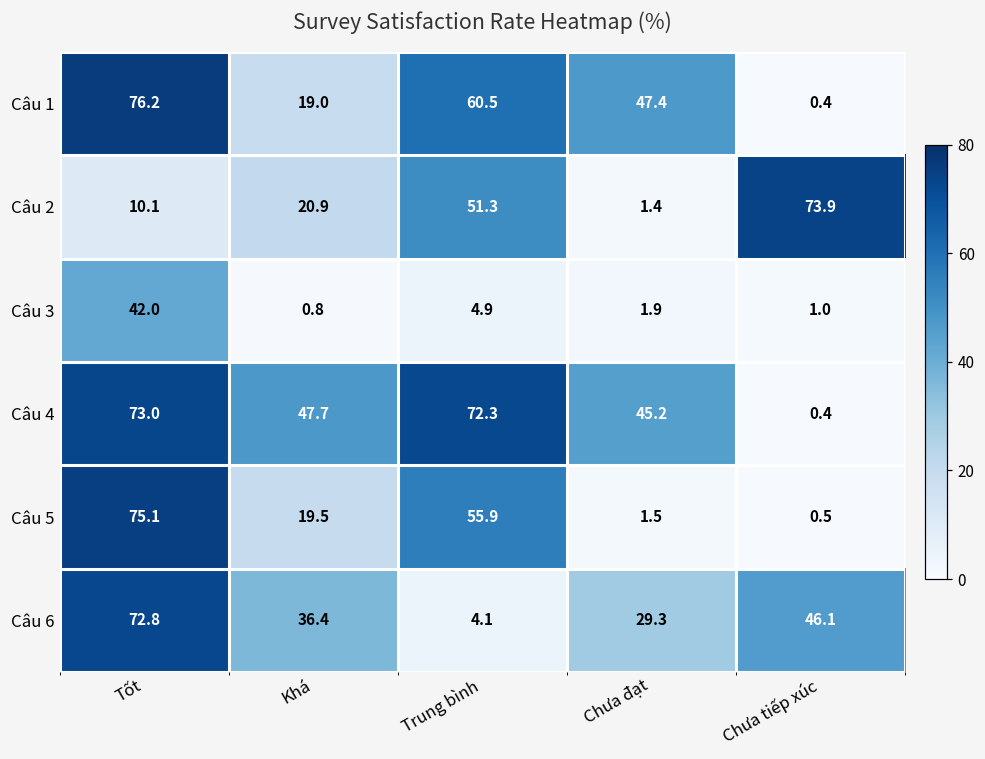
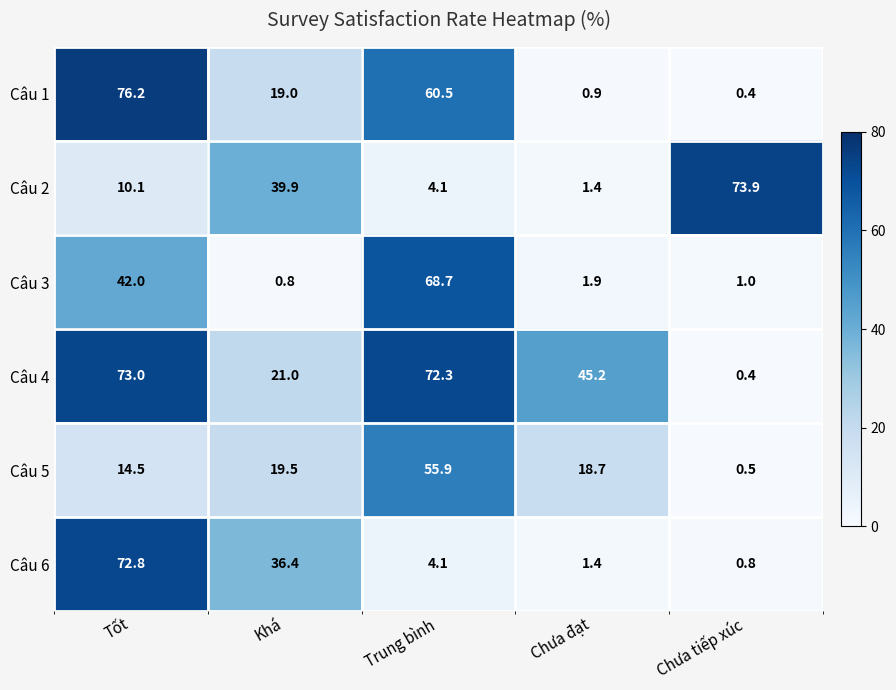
Câu 1, Chưa đạt: 47.4 -> 0.9
Câu 2, Khá: 20.9 -> 39.9
Câu 2, Trung bình: 51.3 -> 4.1
Câu 3, Trung bình: 4.9 -> 68.7
Câu 4, Khá: 47.7 -> 21.0
Câu 5, Tốt: 75.1 -> 14.5
Câu 5, Chưa đạt: 1.5 -> 18.7
Câu 6, Chưa đạt: 29.3 -> 1.4
Câu 6, Chưa tiếp xúc: 46.1 -> 0.8
